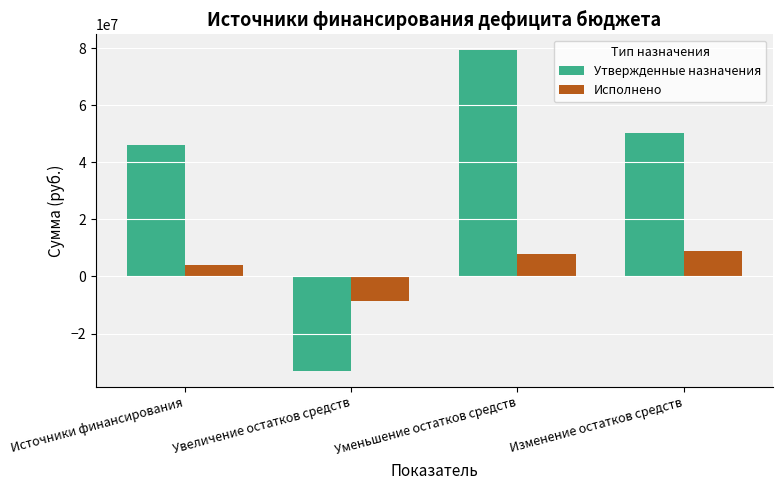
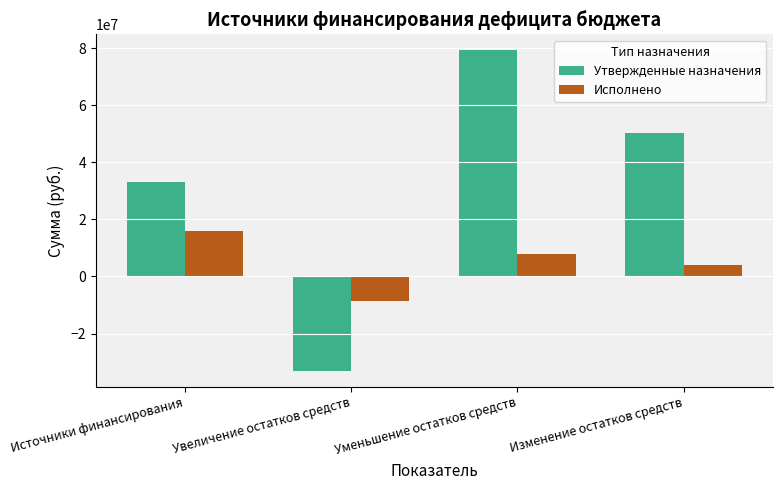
Утвержденные назначения, Источники финансирования: 46000000 -> 33000000
Исполнено, Источники финансирования: 4000000 -> 16000000
Исполнено, Изменение остатков средств: 9000000 -> 4000000
